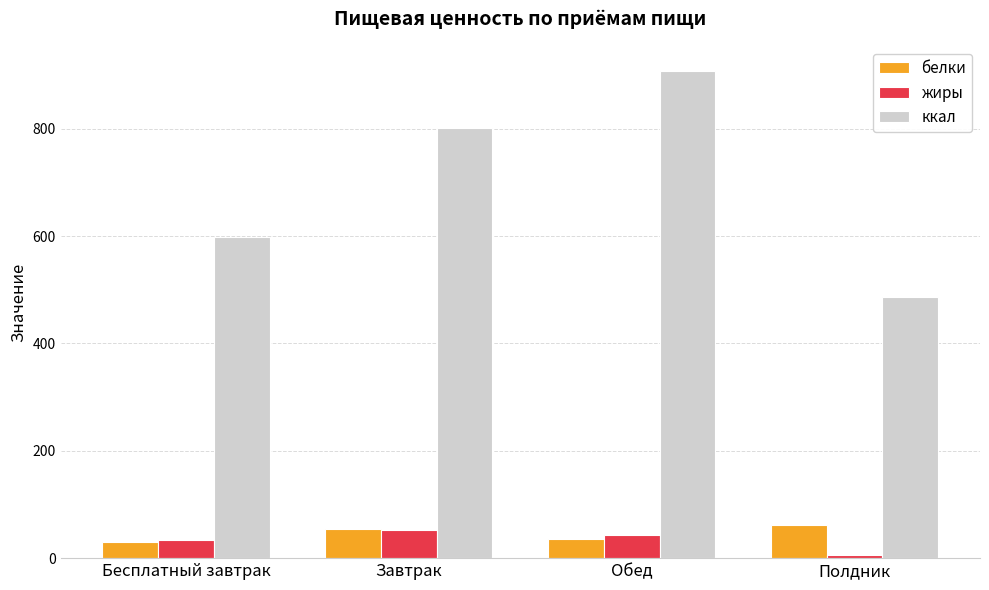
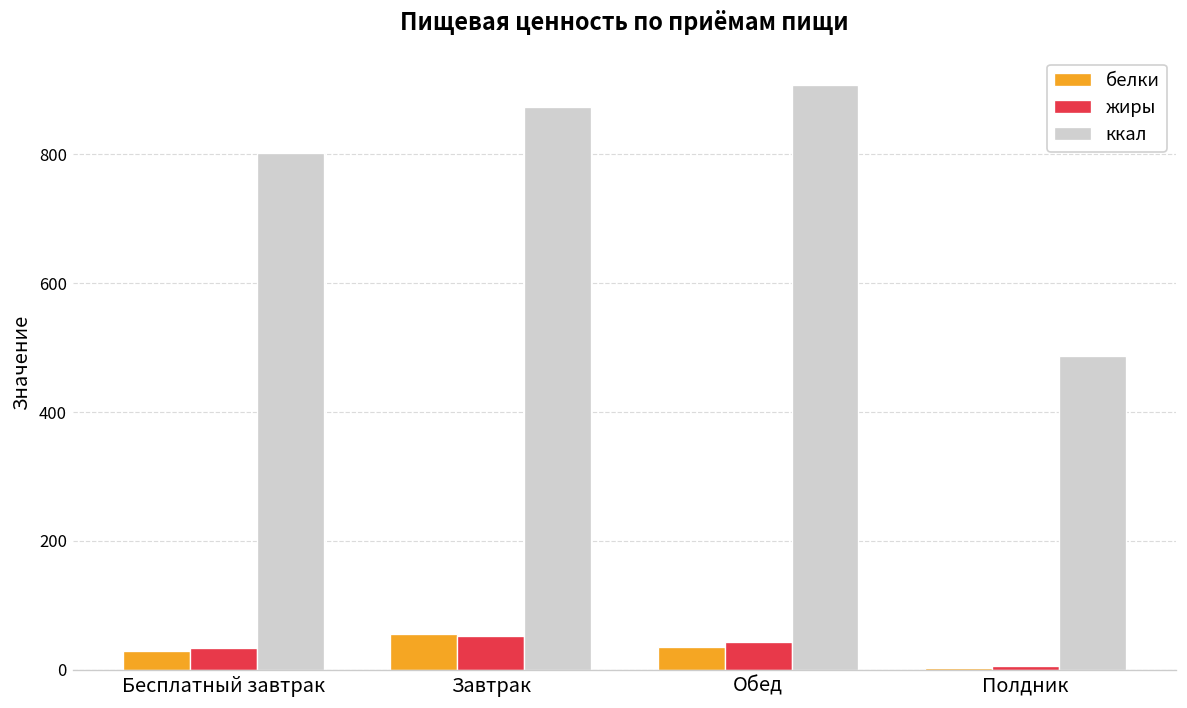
ккал, Бесплатный завтрак: 600 -> 800
ккал, Завтрак: 800 -> 870
белки, Полдник: 60 -> 0
